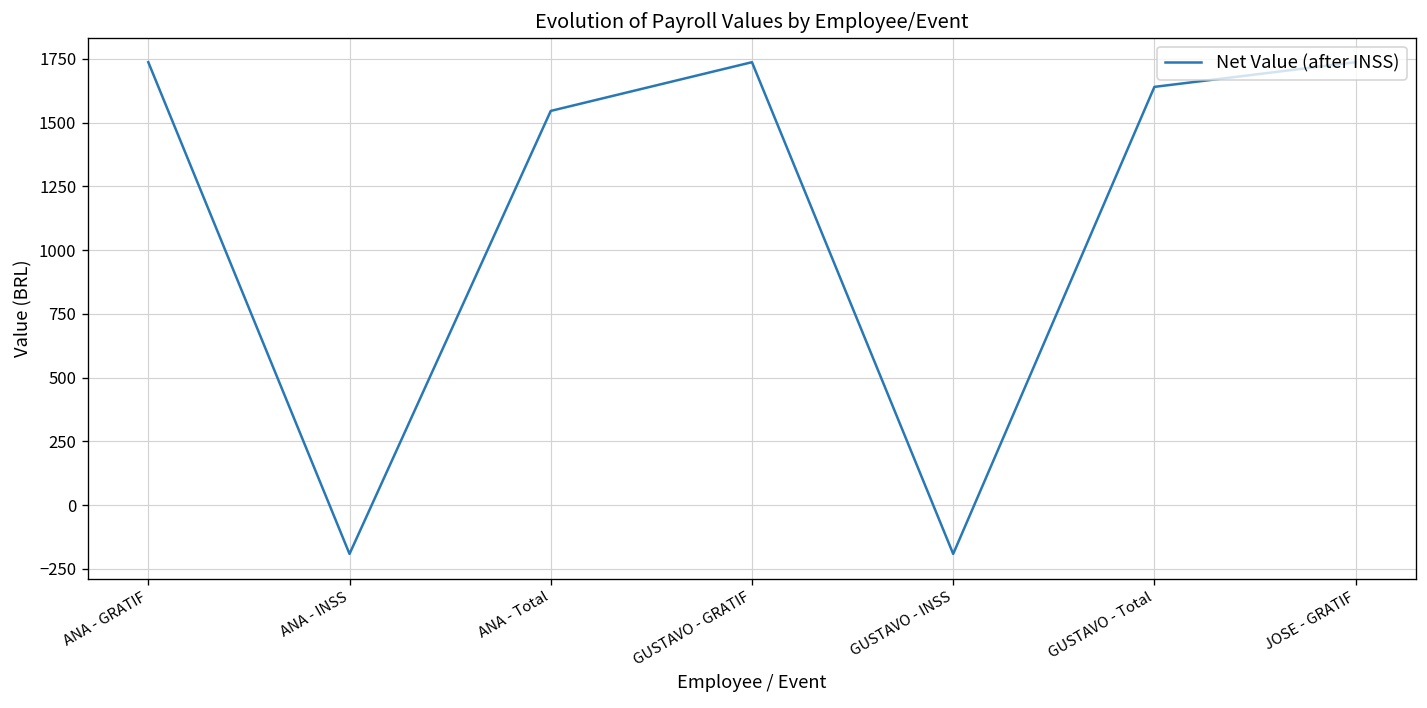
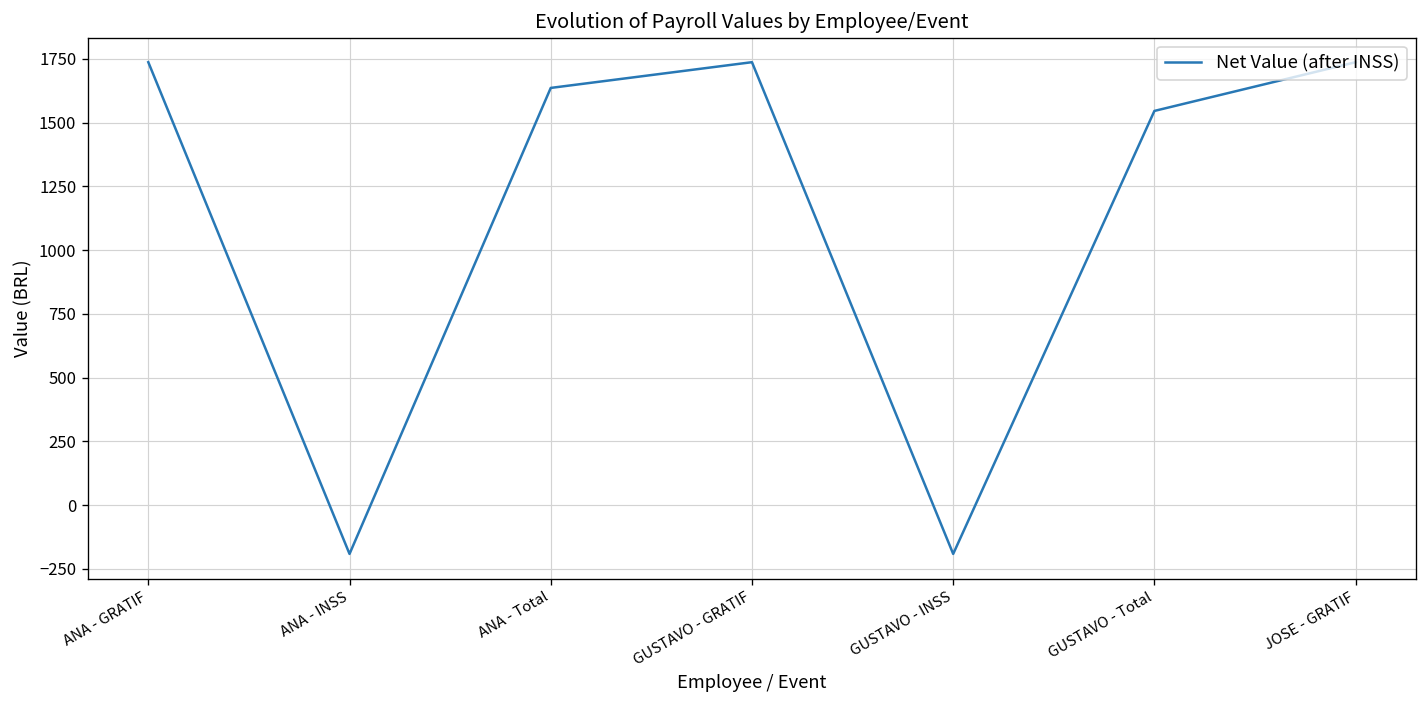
ANA - Total: 1550 -> 1640
GUSTAVO - Total: 1640 -> 1550
